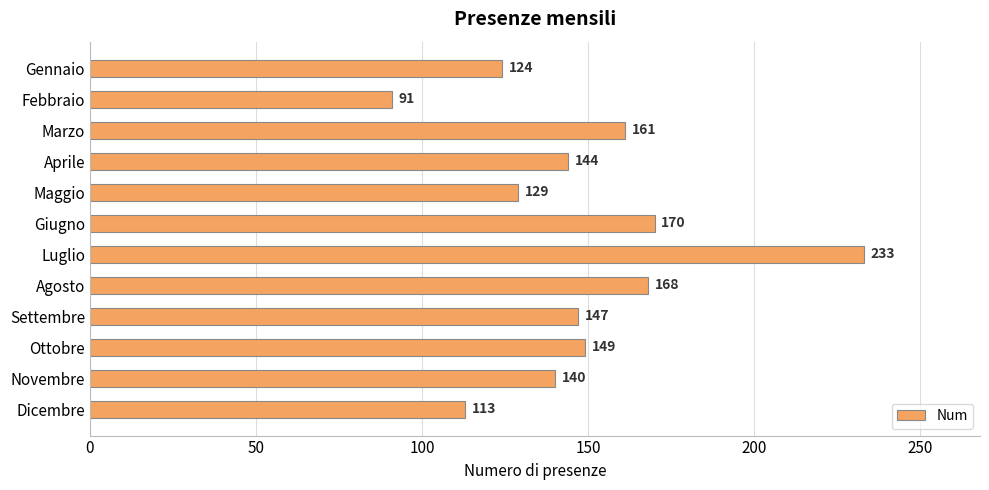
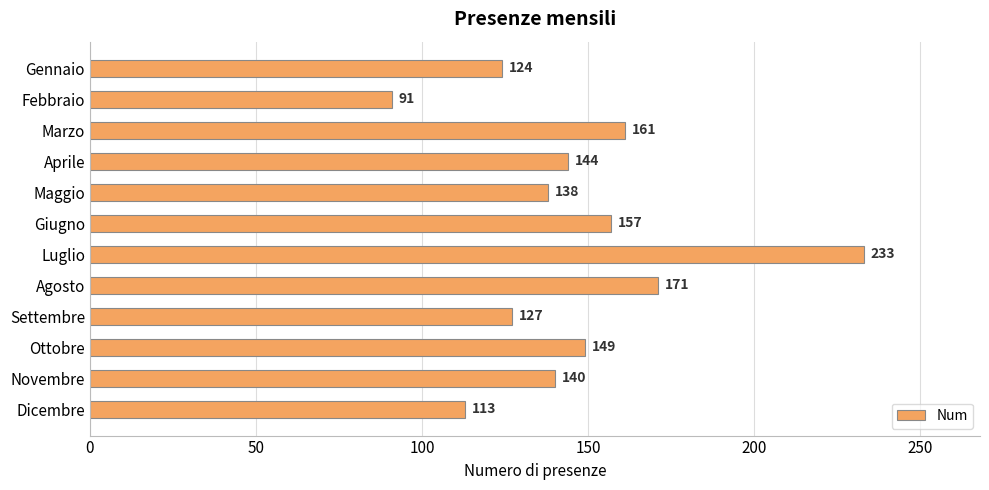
Maggio: 129 -> 138
Giugno: 170 -> 157
Agosto: 168 -> 171
Settembre: 147 -> 127
